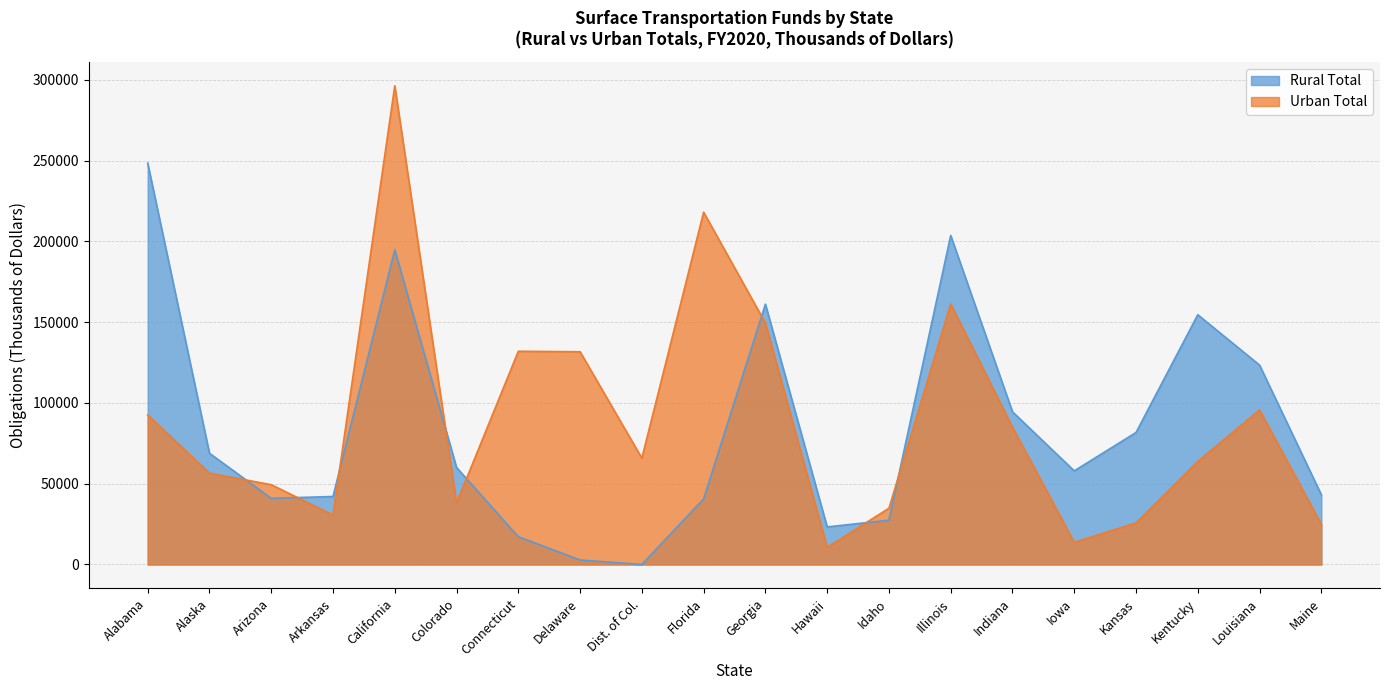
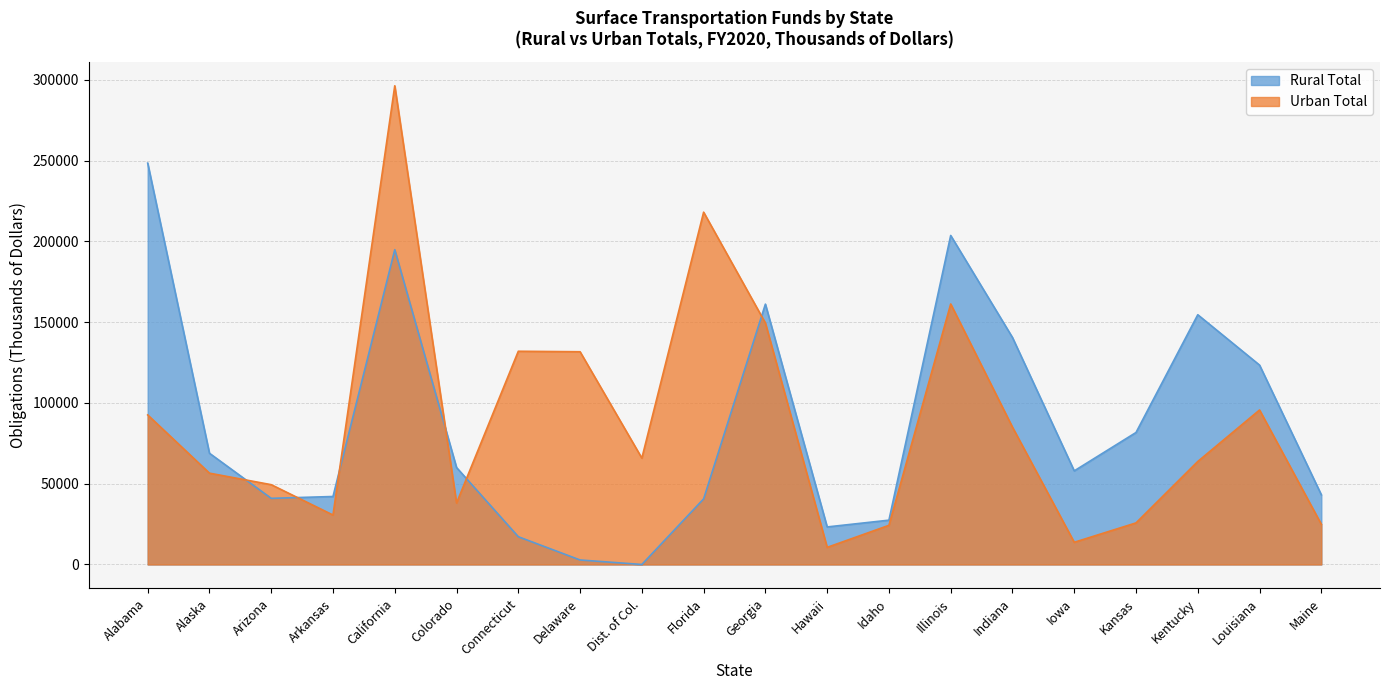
Urban Total, Idaho: 35000 -> 24000
Rural Total, Indiana: 95000 -> 140000
